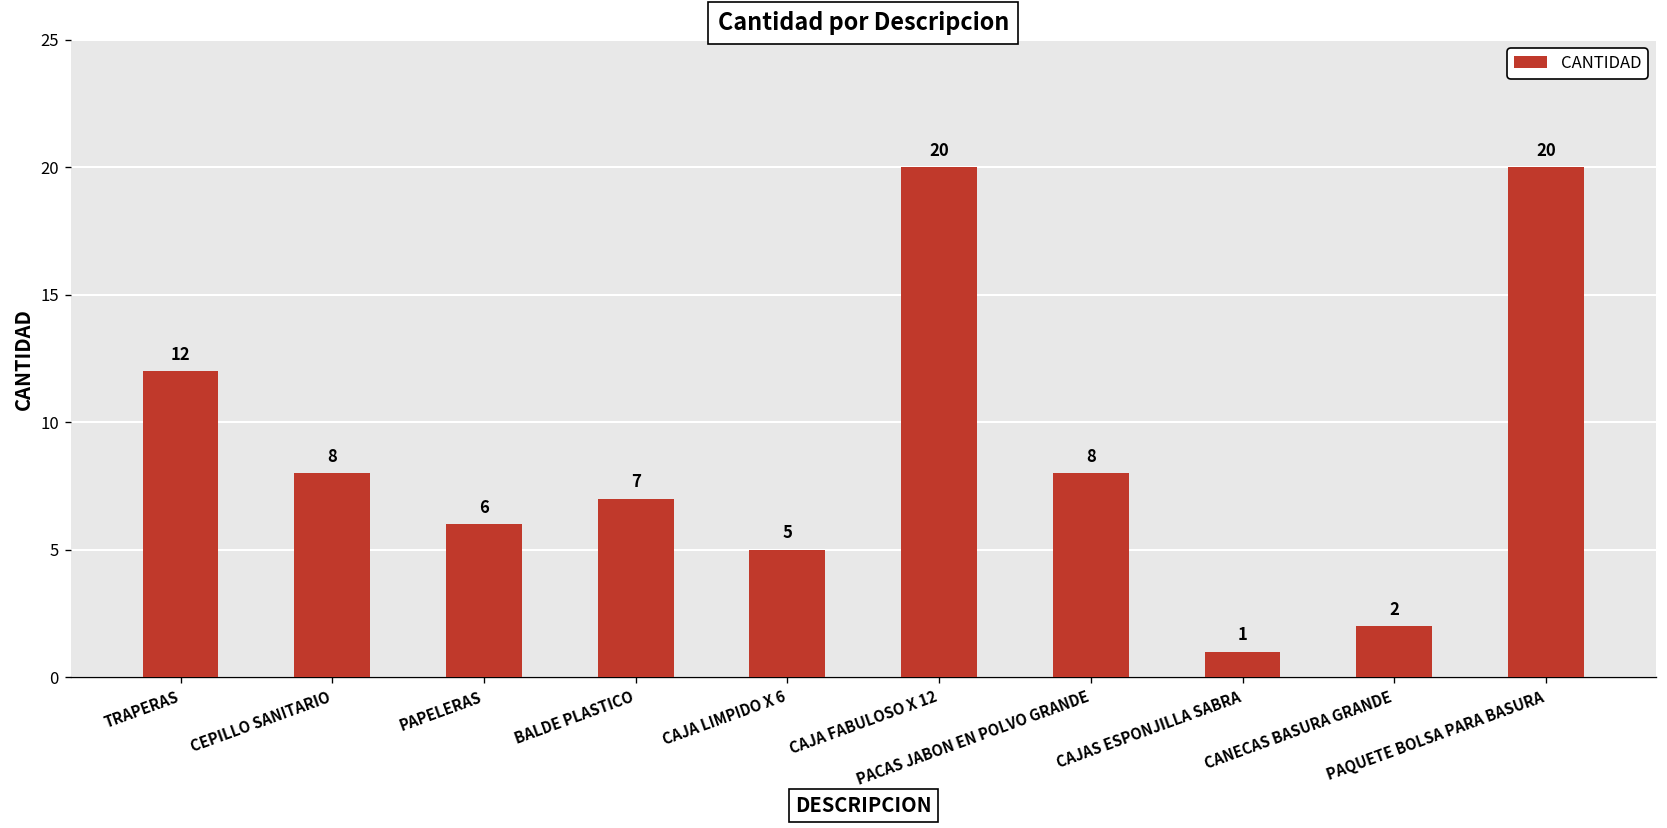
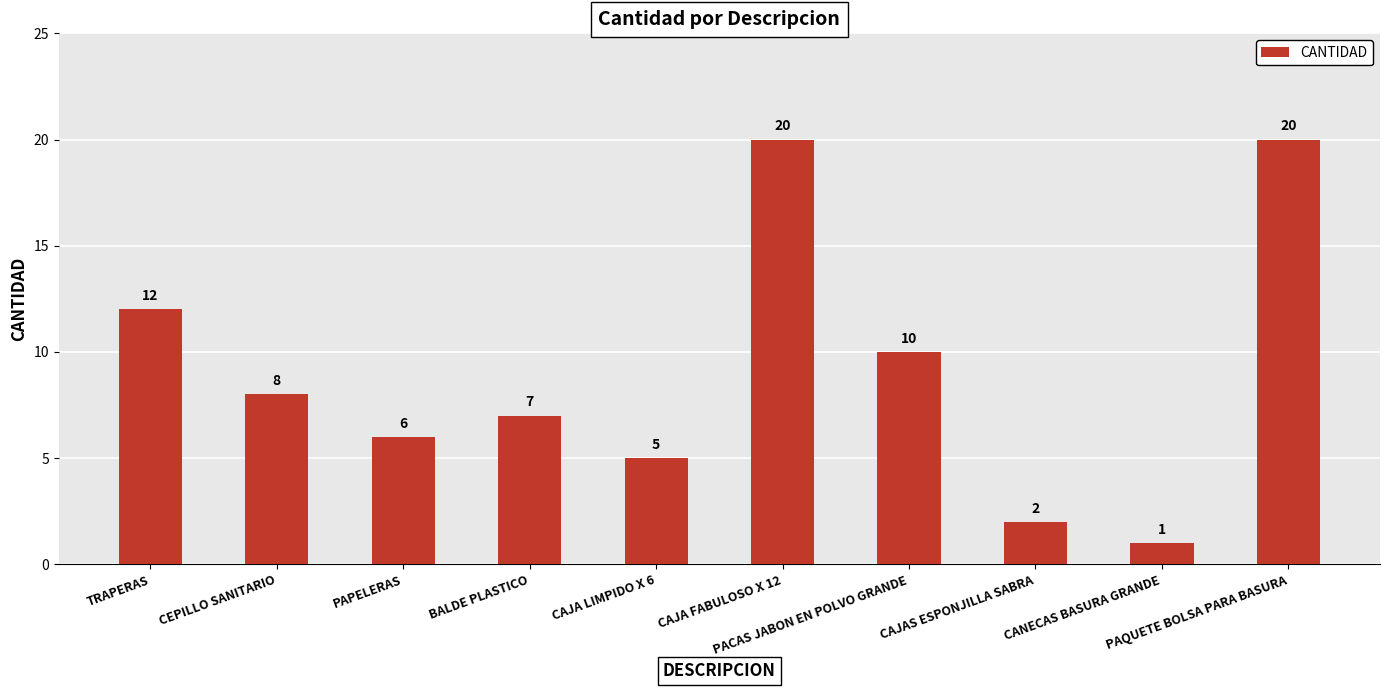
PACAS JABON EN POLVO GRANDE: 8 -> 10
CAJAS ESPONJILLA SABRA: 1 -> 2
CANECAS BASURA GRANDE: 2 -> 1
